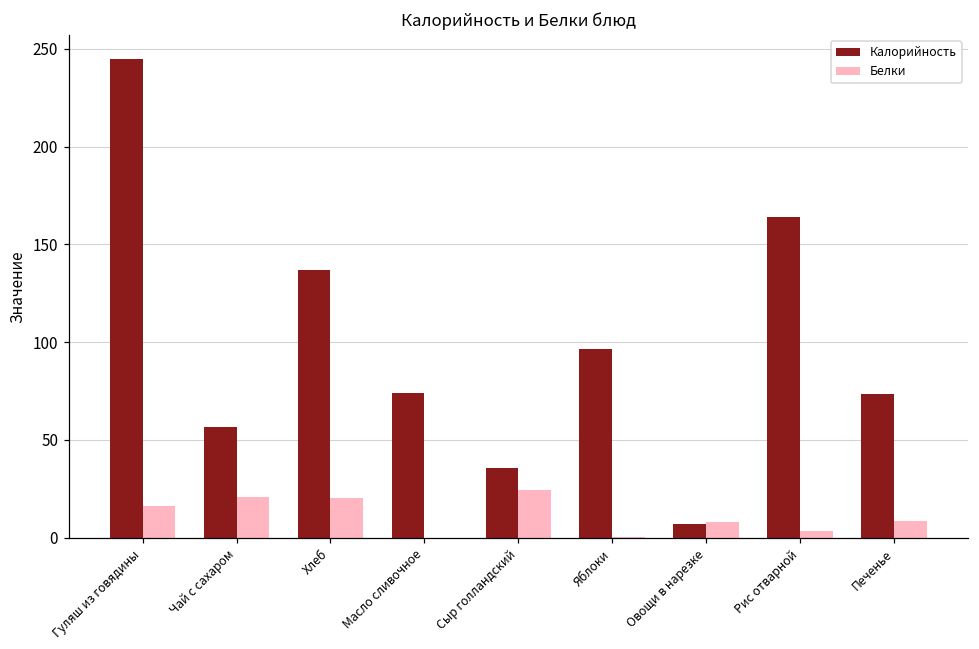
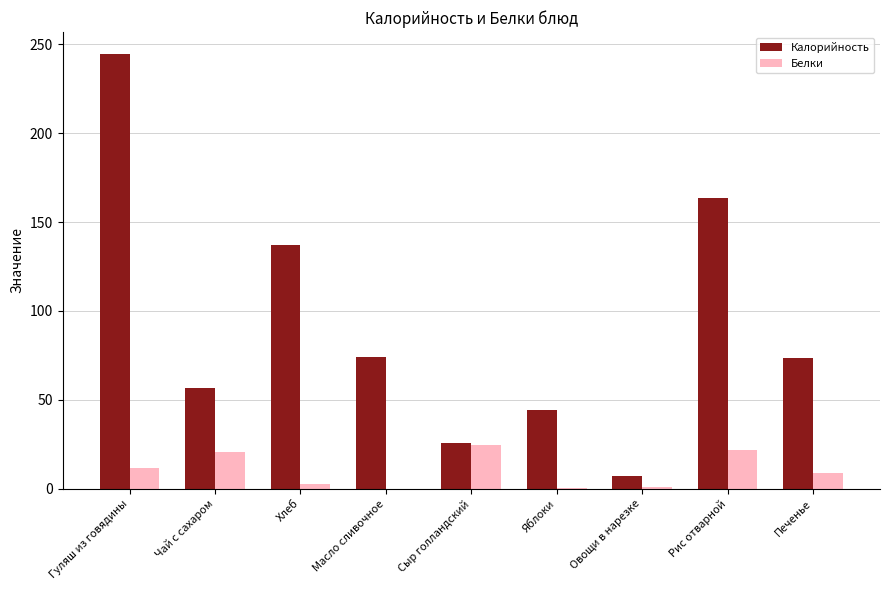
Белки, Гуляш из говядины: 16 -> 12
Белки, Хлеб: 20 -> 2
Калорийность, Сыр голландский: 36 -> 26
Калорийность, Яблоки: 96 -> 44
Белки, Овощи в нарезке: 8 -> 1
Белки, Рис отварной: 4 -> 22
